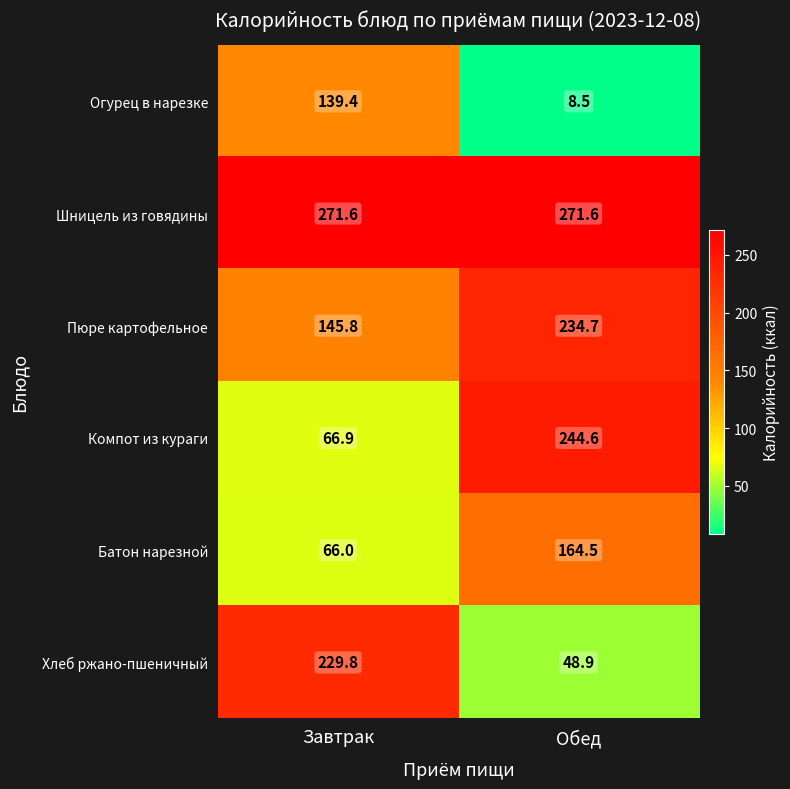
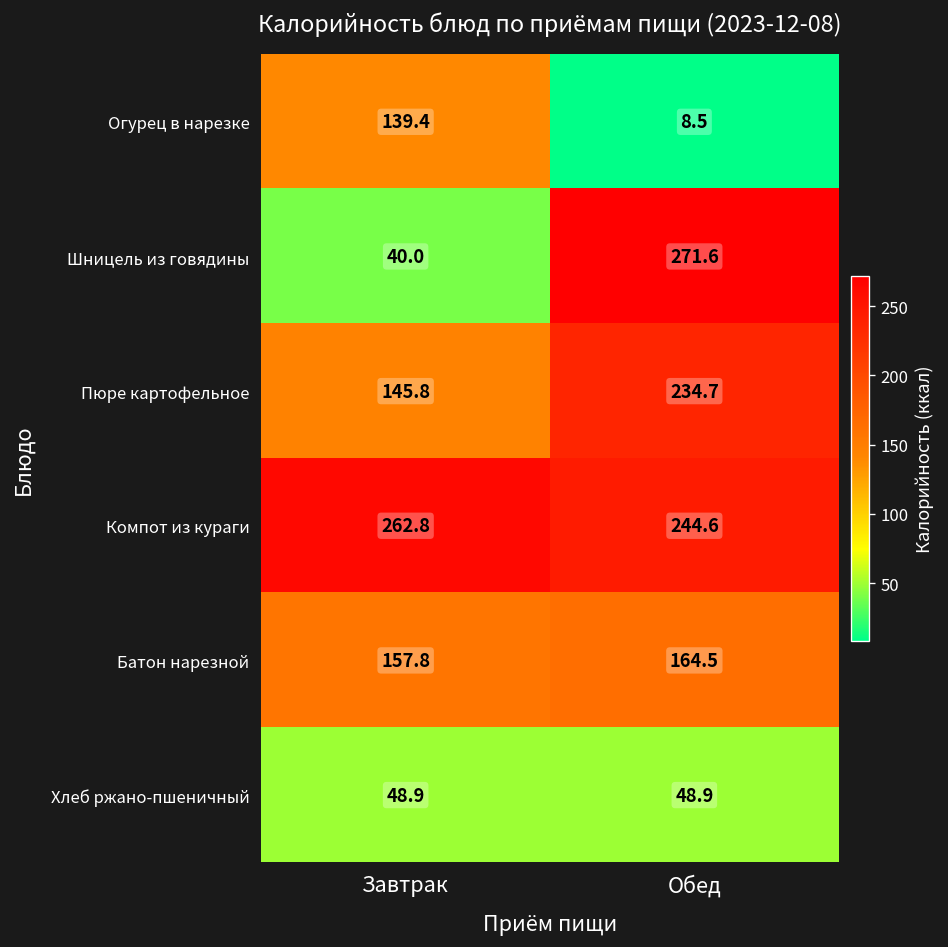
Шницель из говядины, Завтрак: 271.6 -> 40.0
Компот из кураги, Завтрак: 66.9 -> 262.8
Батон нарезной, Завтрак: 66.0 -> 157.8
Хлеб ржано-пшеничный, Завтрак: 229.8 -> 48.9
